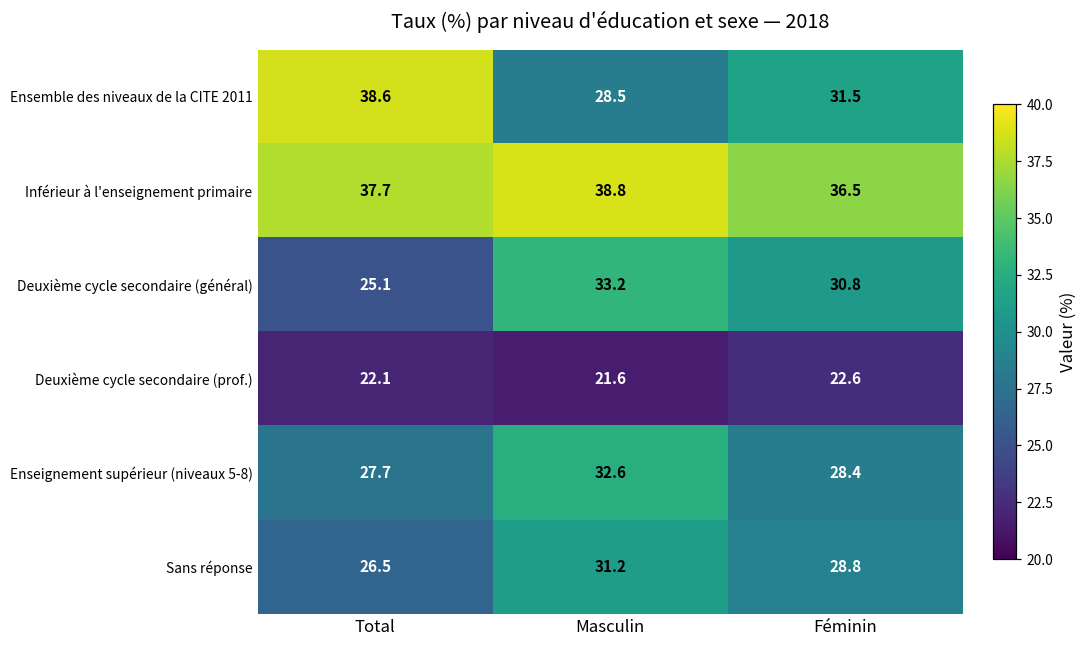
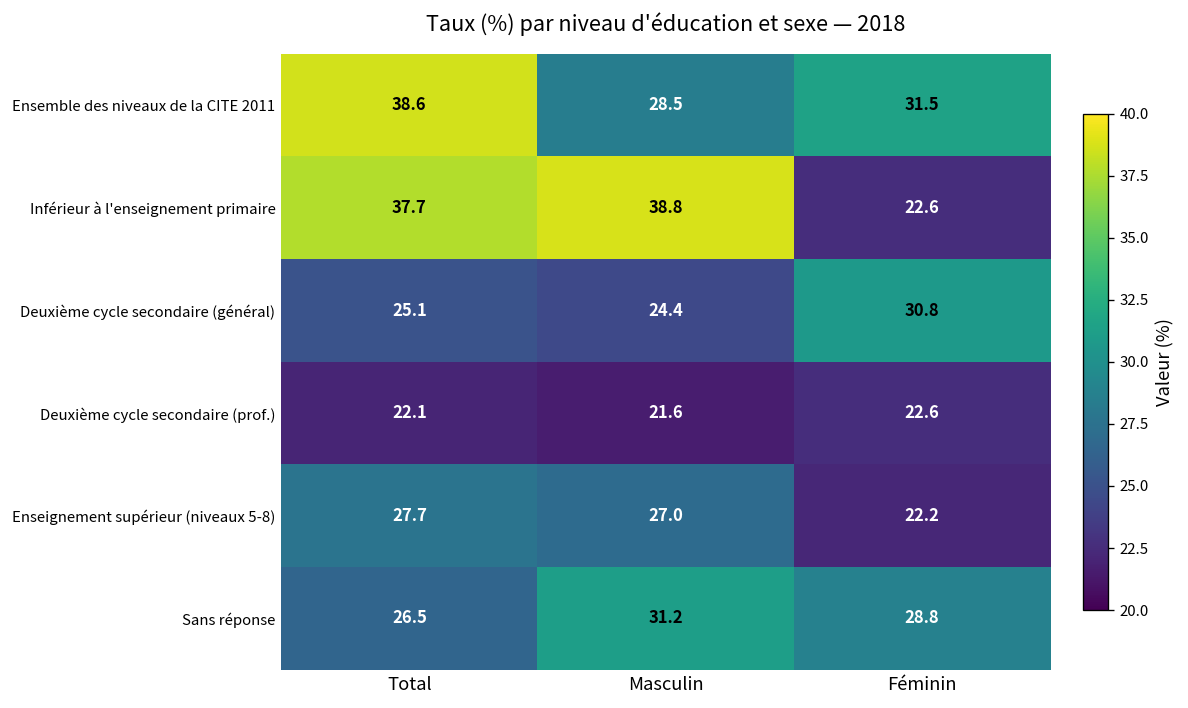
Inférieur à l'enseignement primaire, Féminin: 36.5 -> 22.6
Deuxième cycle secondaire (général), Masculin: 33.2 -> 24.4
Enseignement supérieur (niveaux 5-8), Masculin: 32.6 -> 27.0
Enseignement supérieur (niveaux 5-8), Féminin: 28.4 -> 22.2
